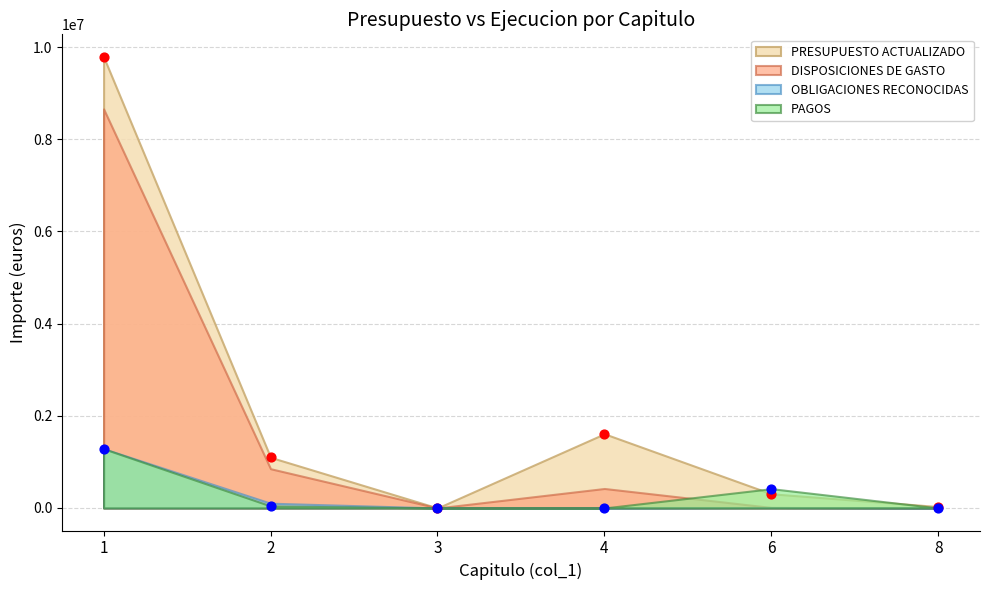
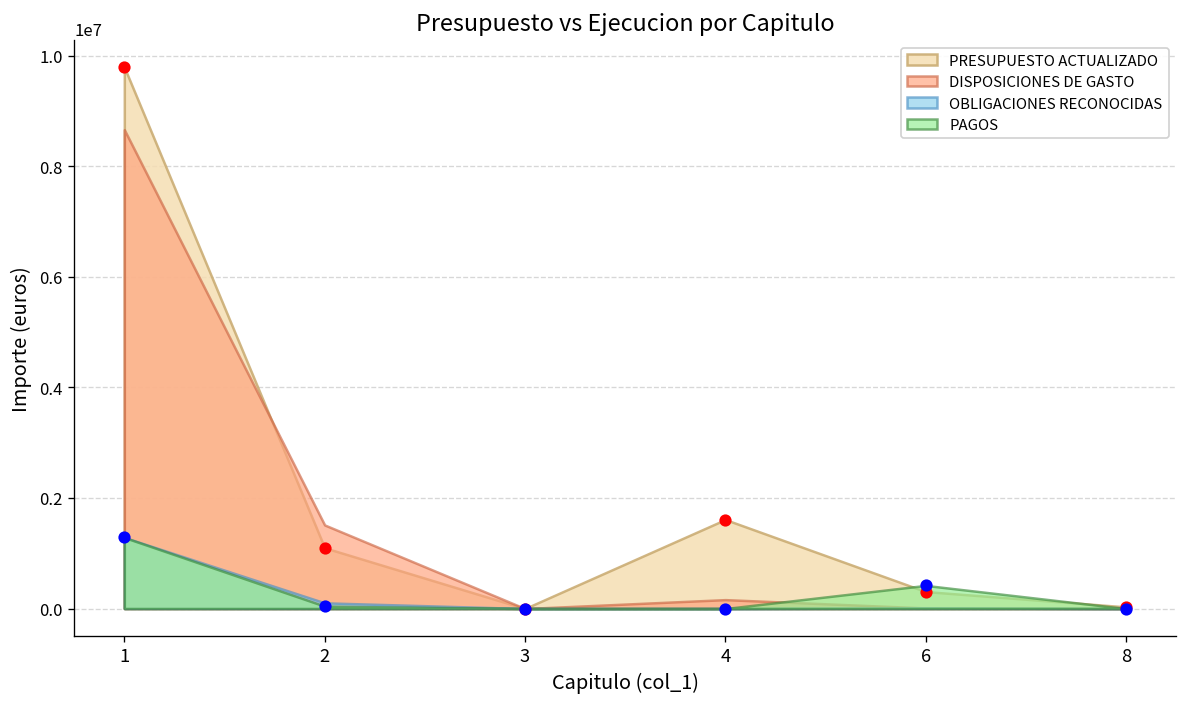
DISPOSICIONES DE GASTO, 2: 900000 -> 1500000
DISPOSICIONES DE GASTO, 4: 400000 -> 200000
